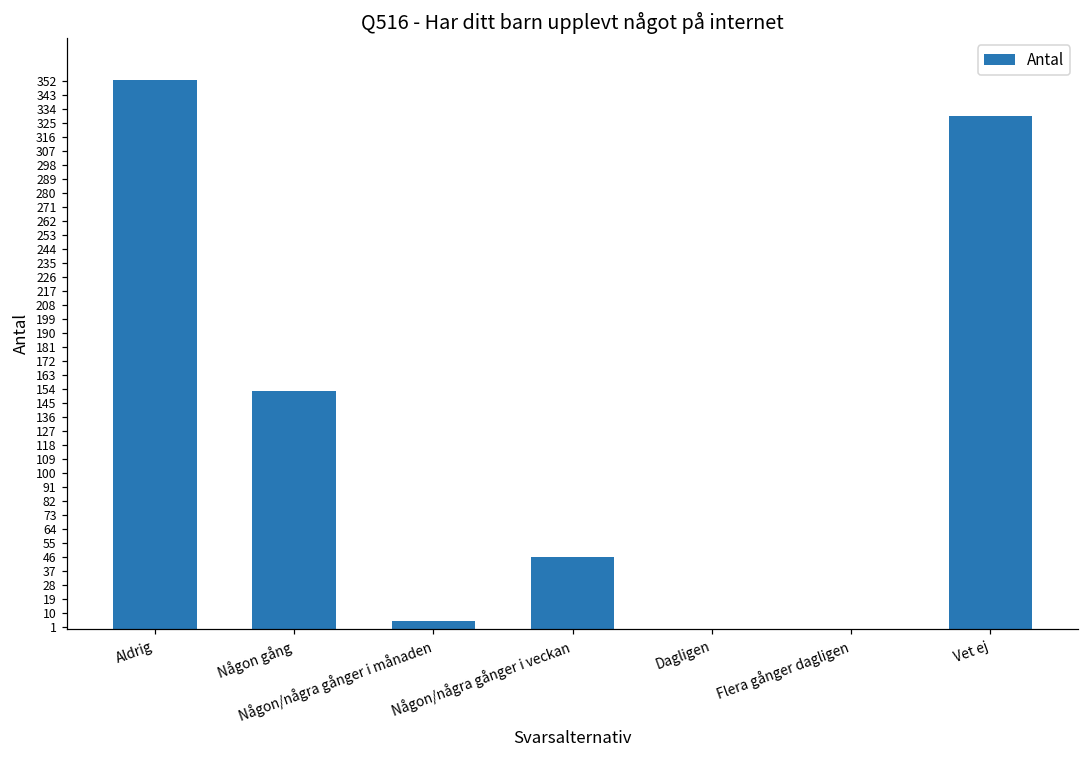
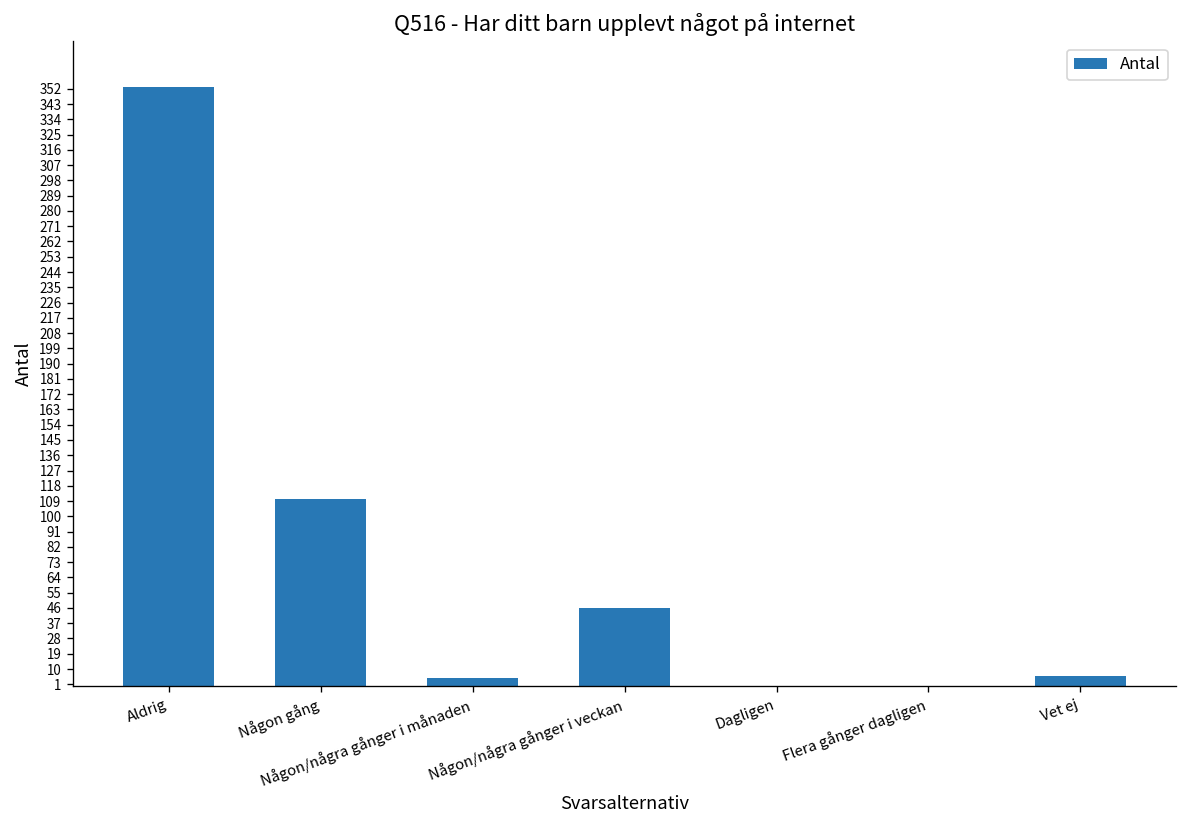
Någon gång: 153 -> 110
Vet ej: 330 -> 6
